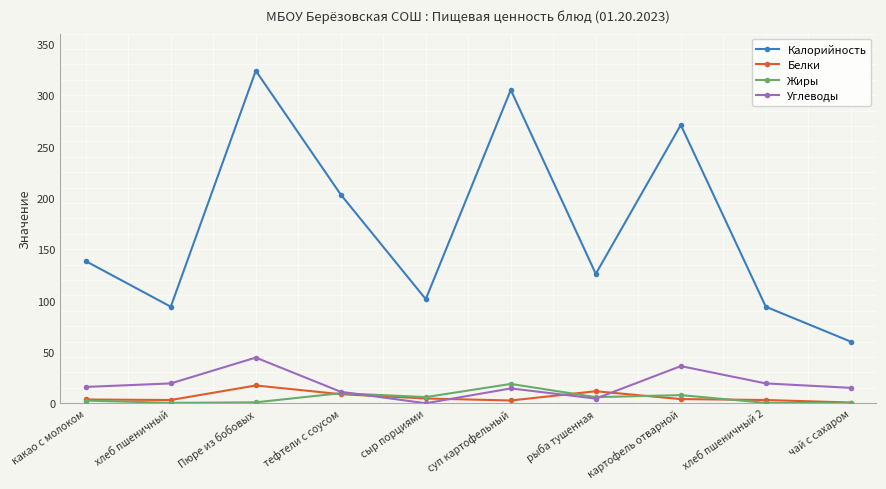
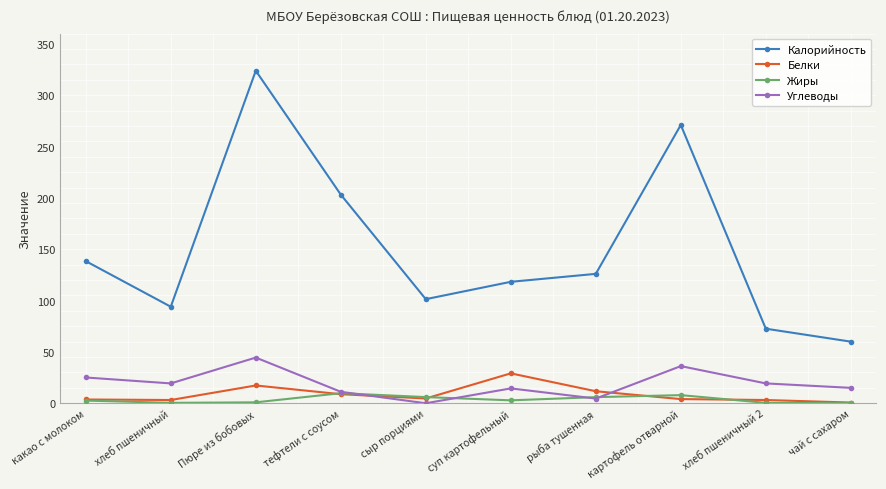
Углеводы, какао с молоком: 16 -> 25
Калорийность, суп картофельный: 305 -> 118
Белки, суп картофельный: 3 -> 29
Жиры, суп картофельный: 19 -> 3
Калорийность, хлеб пшеничный 2: 94 -> 73
